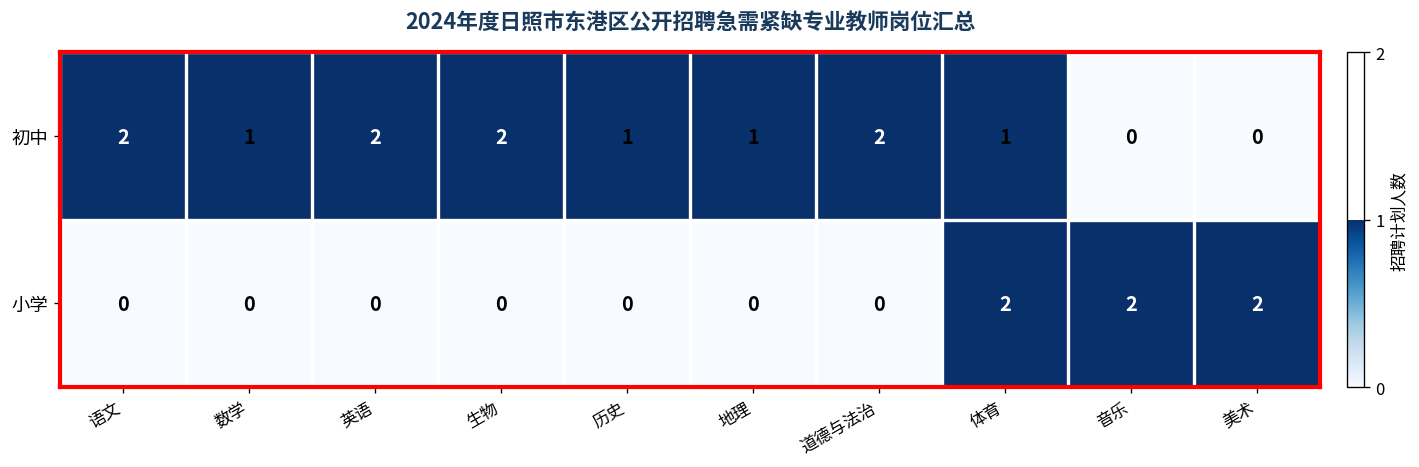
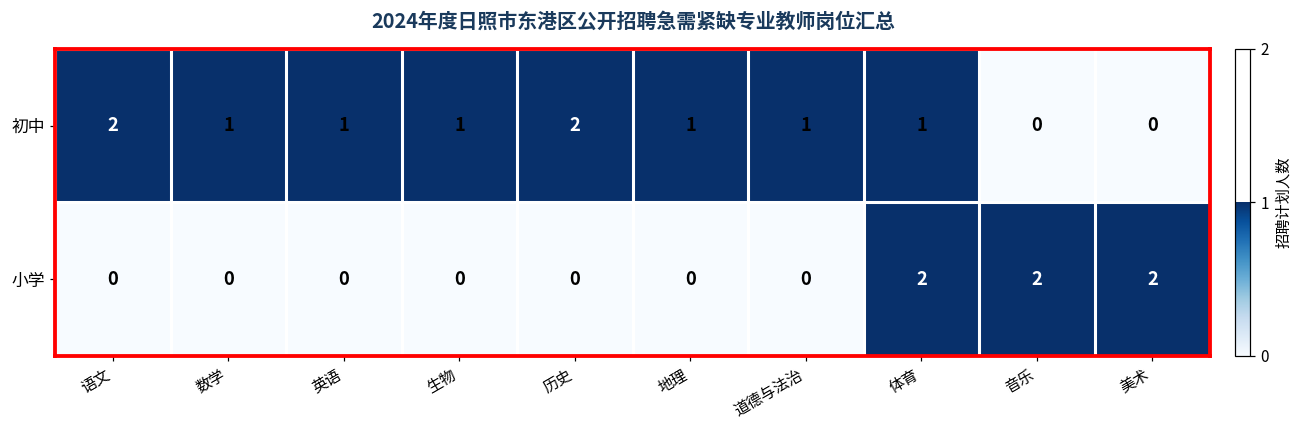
初中, 英语: 2 -> 1
初中, 生物: 2 -> 1
初中, 历史: 1 -> 2
初中, 道德与法治: 2 -> 1
